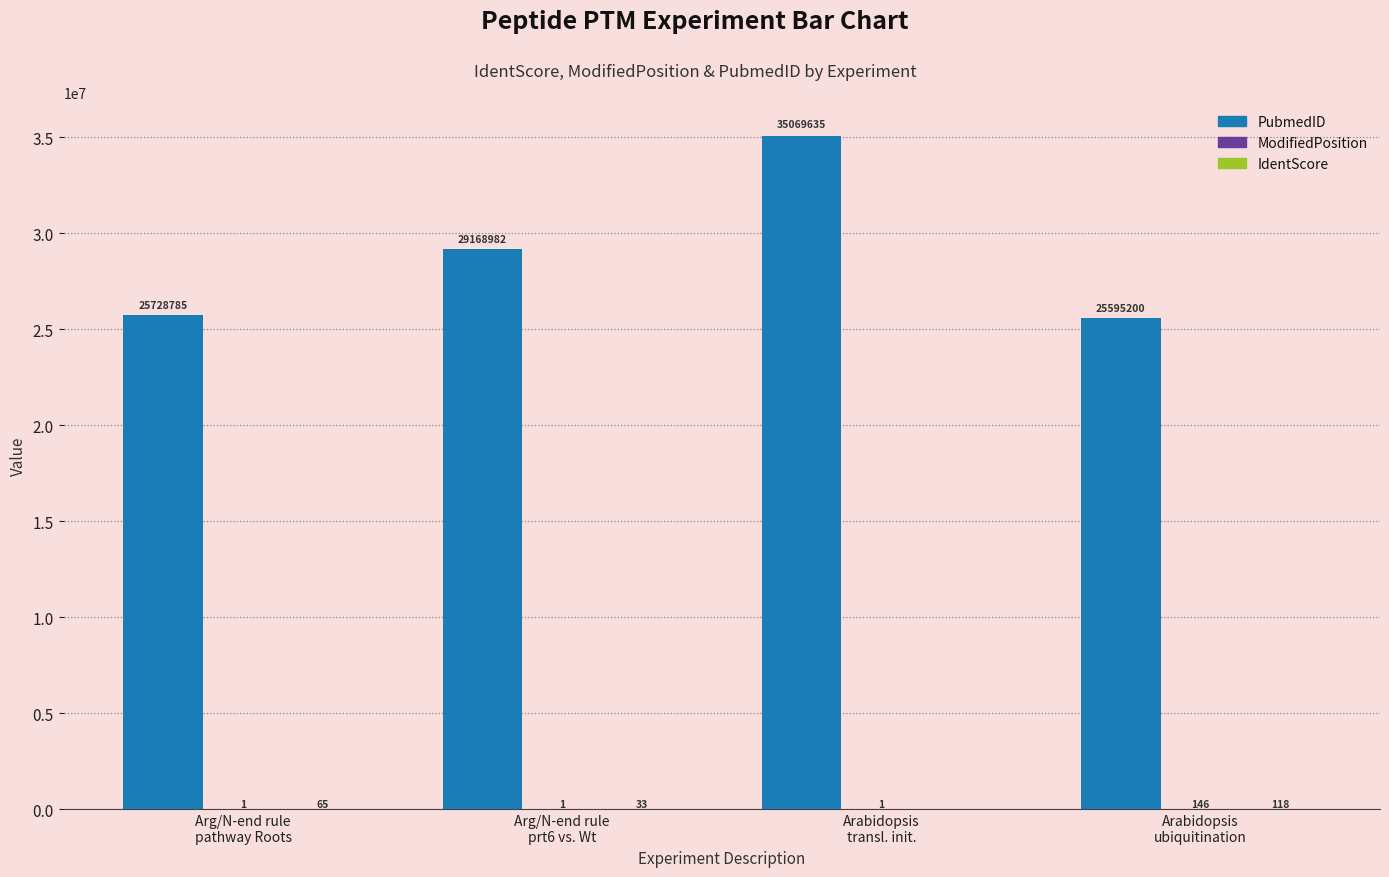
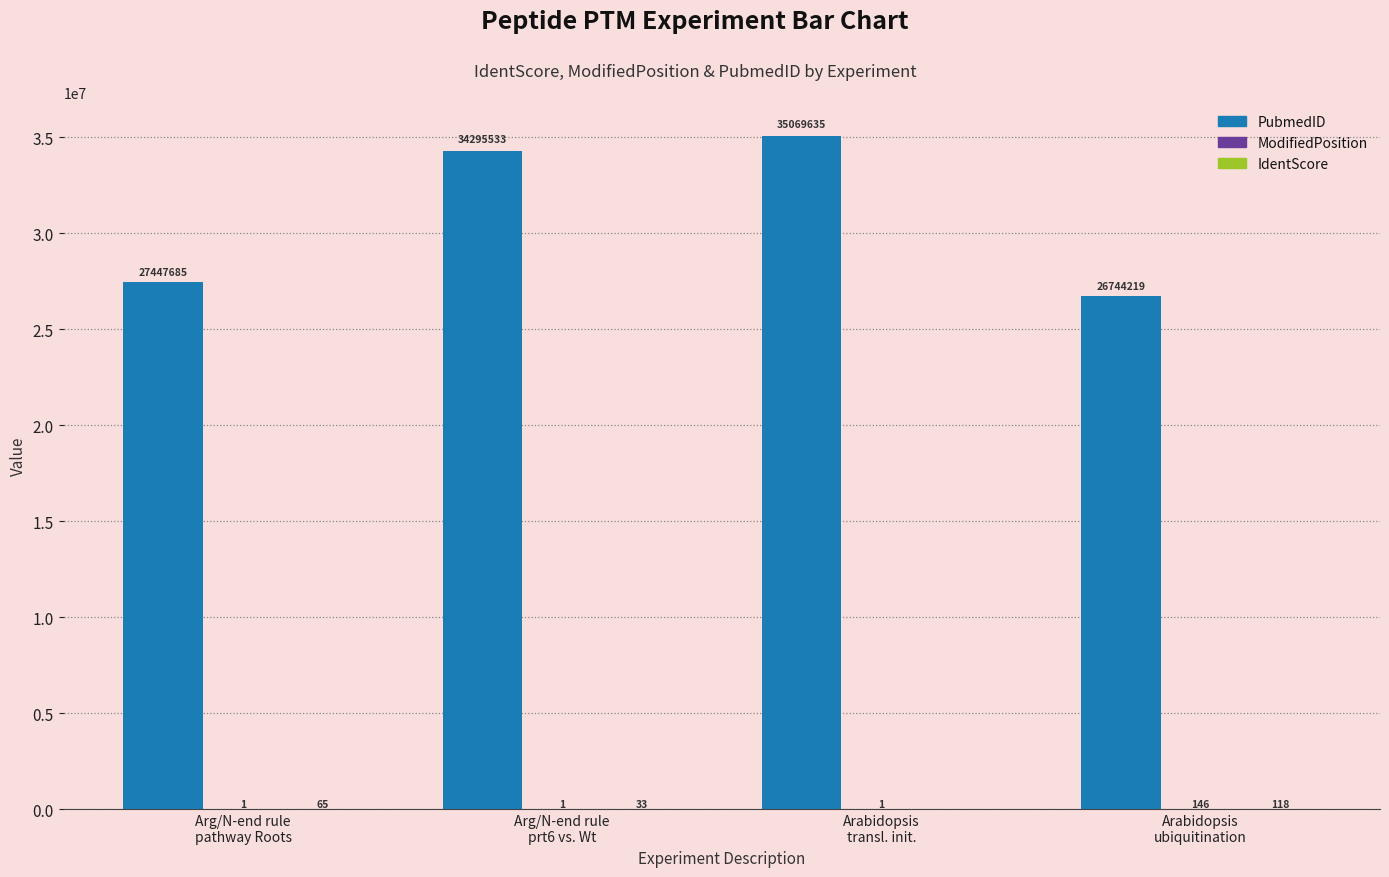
PubmedID, Arg/N-end rule pathway Roots: 25728785 -> 27447685
PubmedID, Arg/N-end rule prt6 vs. Wt: 29168982 -> 34295533
PubmedID, Arabidopsis ubiquitination: 25595200 -> 26744219
